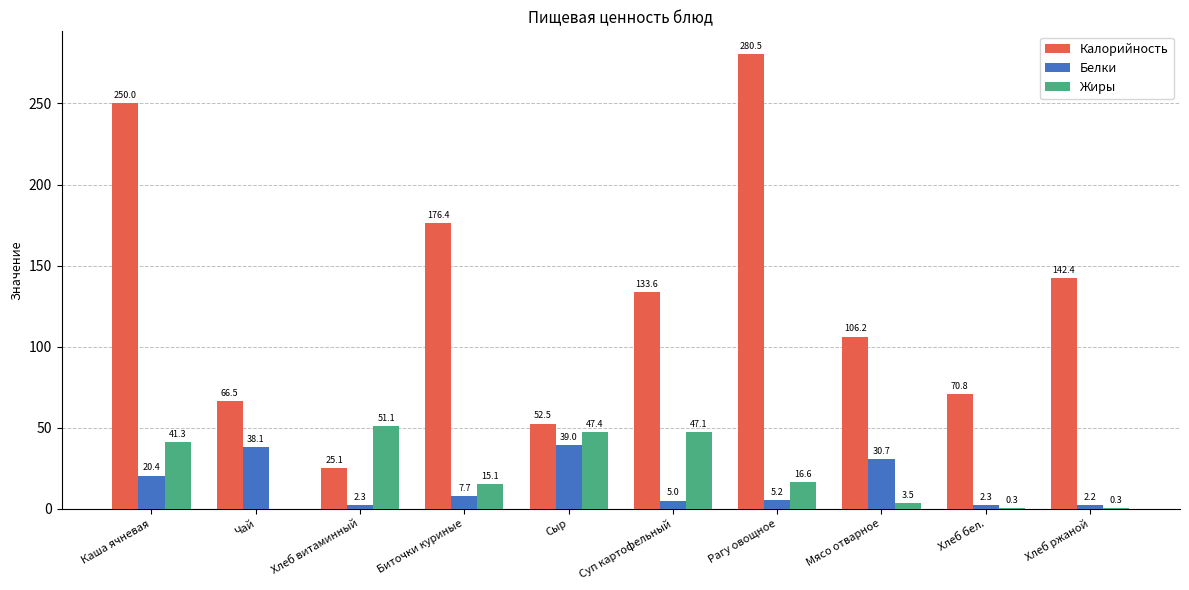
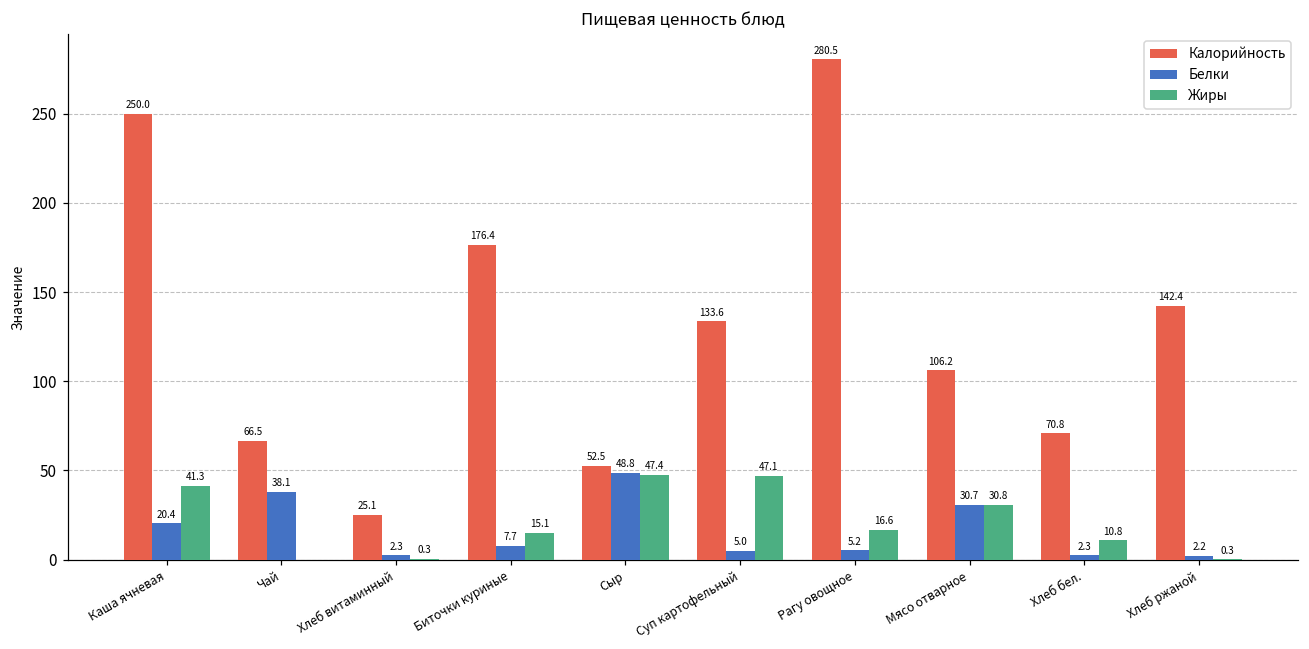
Жиры, Хлеб витаминный: 51.1 -> 0.3
Белки, Сыр: 39.0 -> 48.8
Жиры, Мясо отварное: 3.5 -> 30.8
Жиры, Хлеб бел.: 0.3 -> 10.8
